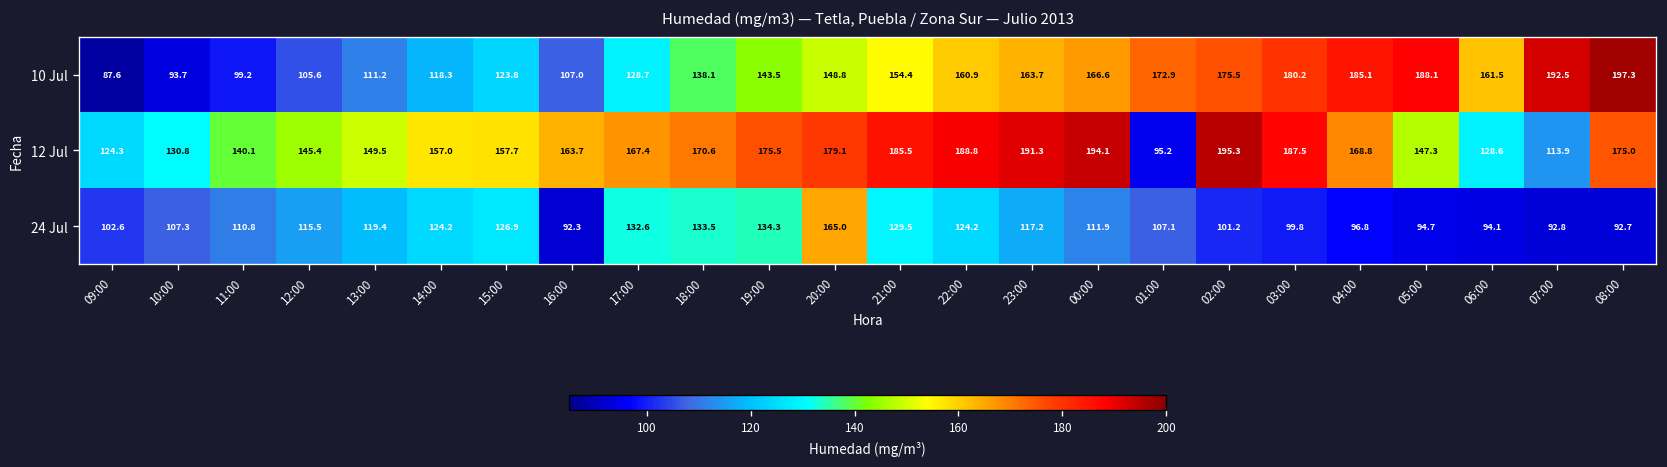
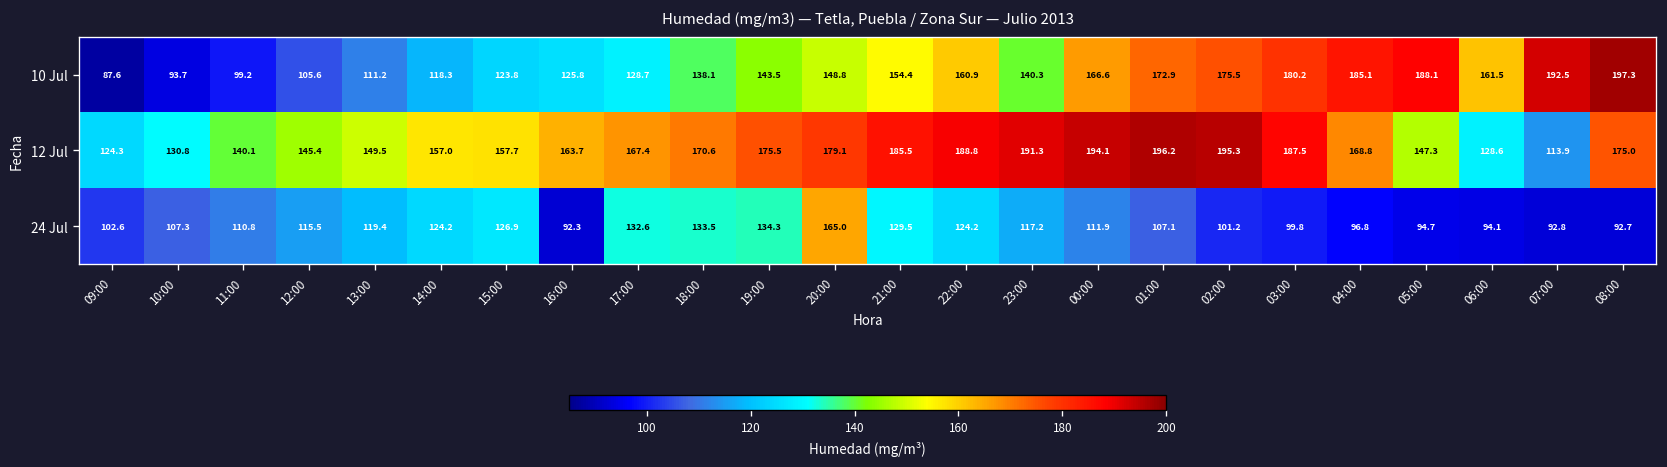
10 Jul, 16:00: 107.0 -> 125.8
10 Jul, 23:00: 163.7 -> 140.3
12 Jul, 01:00: 95.2 -> 196.2
